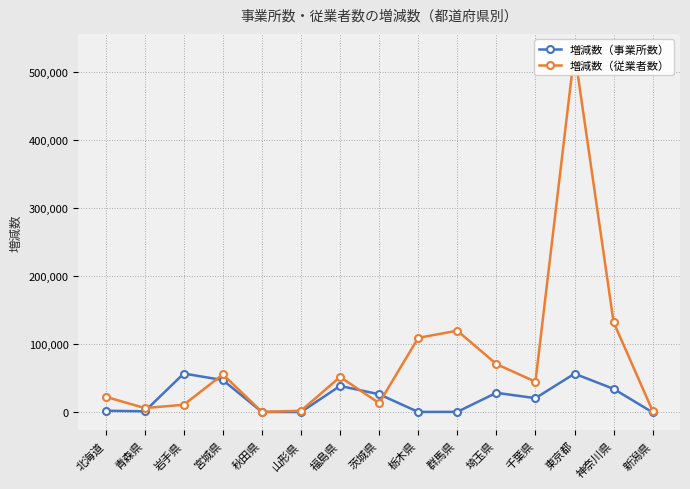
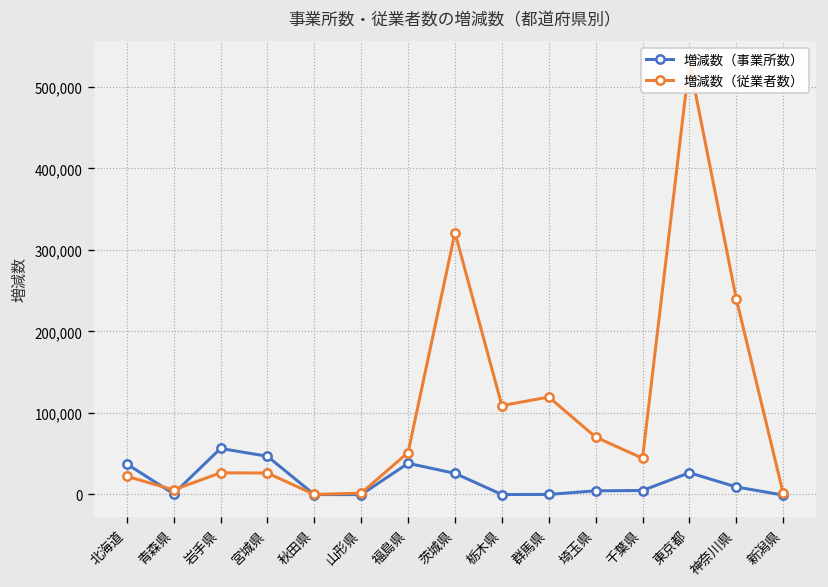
増減数（事業所数）, 北海道: 0 -> 40,000
増減数（従業者数）, 岩手県: 10,000 -> 30,000
増減数（従業者数）, 宮城県: 60,000 -> 30,000
増減数（従業者数）, 茨城県: 10,000 -> 320,000
増減数（事業所数）, 埼玉県: 30,000 -> 0
増減数（事業所数）, 千葉県: 20,000 -> 0
増減数（事業所数）, 東京都: 60,000 -> 30,000
増減数（事業所数）, 神奈川県: 30,000 -> 10,000
増減数（従業者数）, 神奈川県: 130,000 -> 240,000
